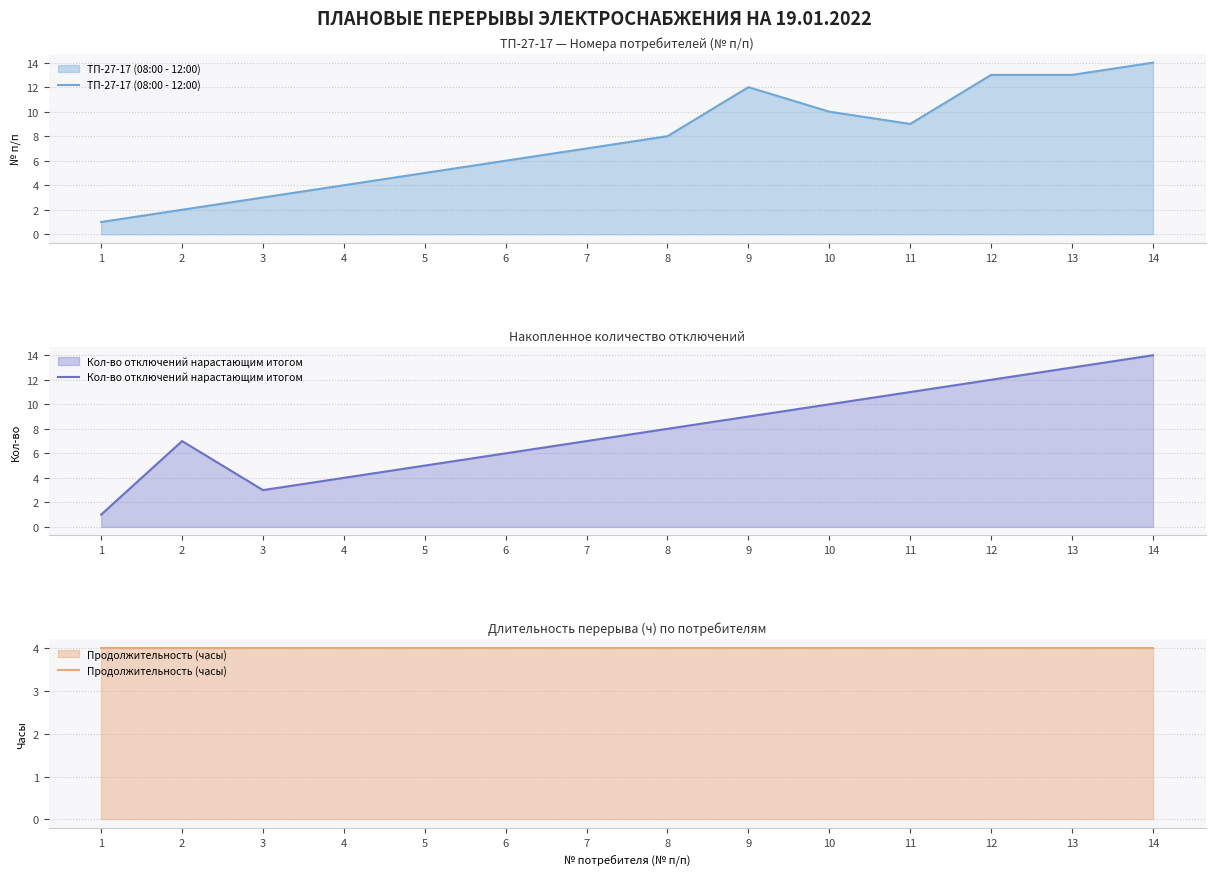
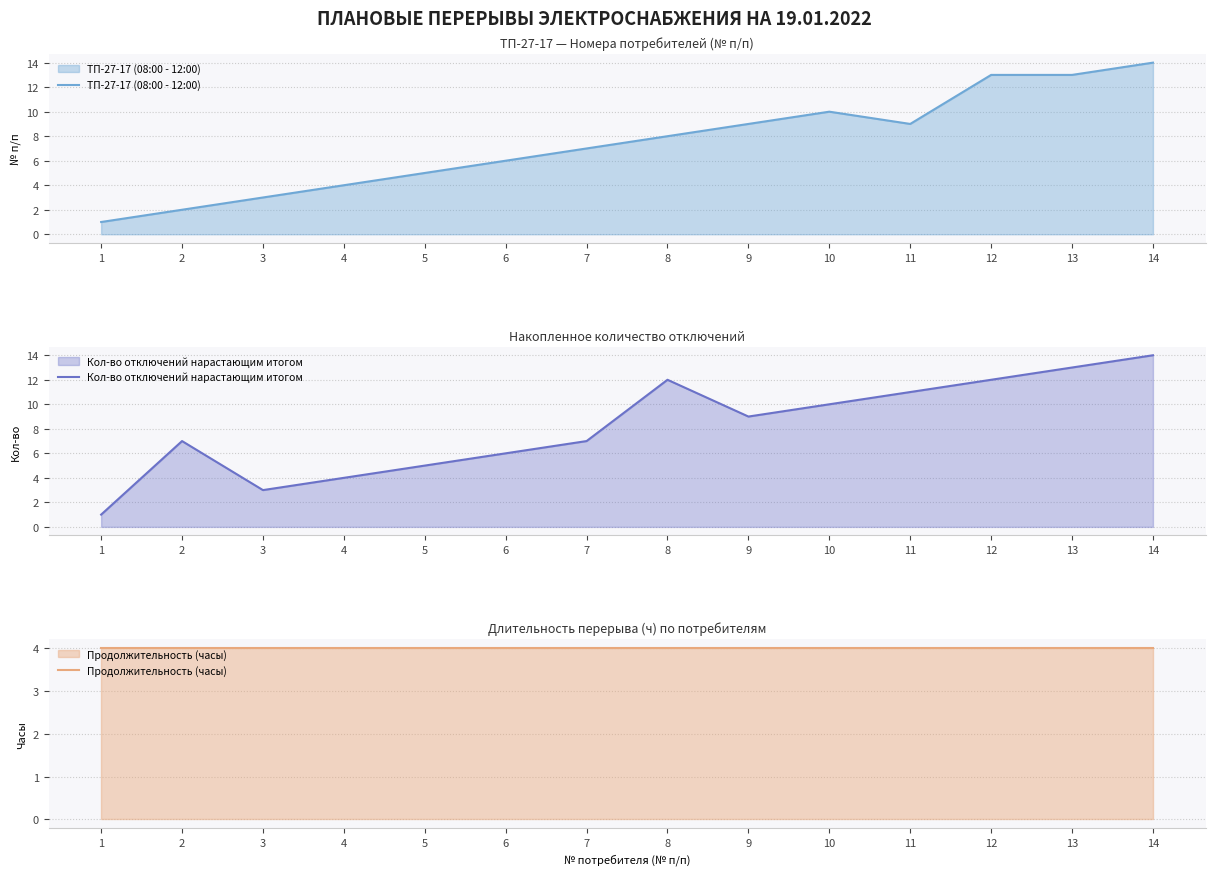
ТП-27-17 — Номера потребителей (№ п/п), 9: 12 -> 9
Накопленное количество отключений, 8: 8 -> 12
